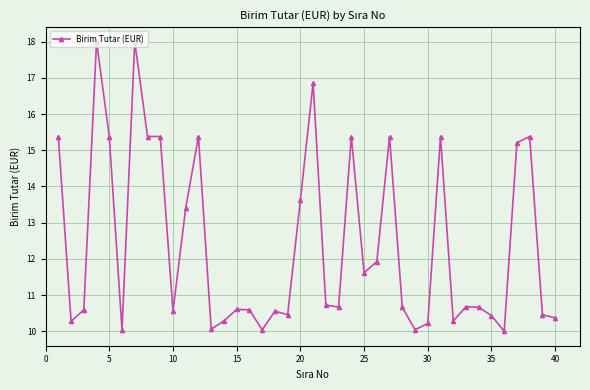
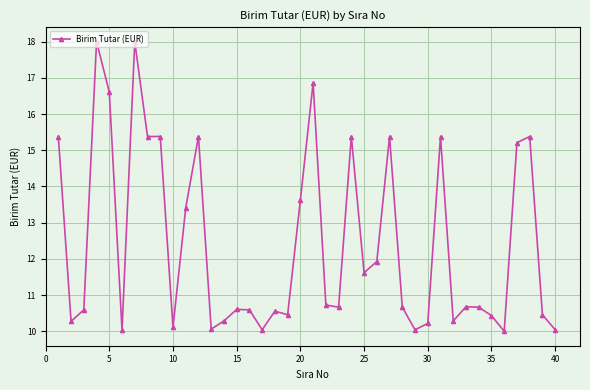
5: 15.4 -> 16.6
10: 10.6 -> 10.1
40: 10.4 -> 10.0
